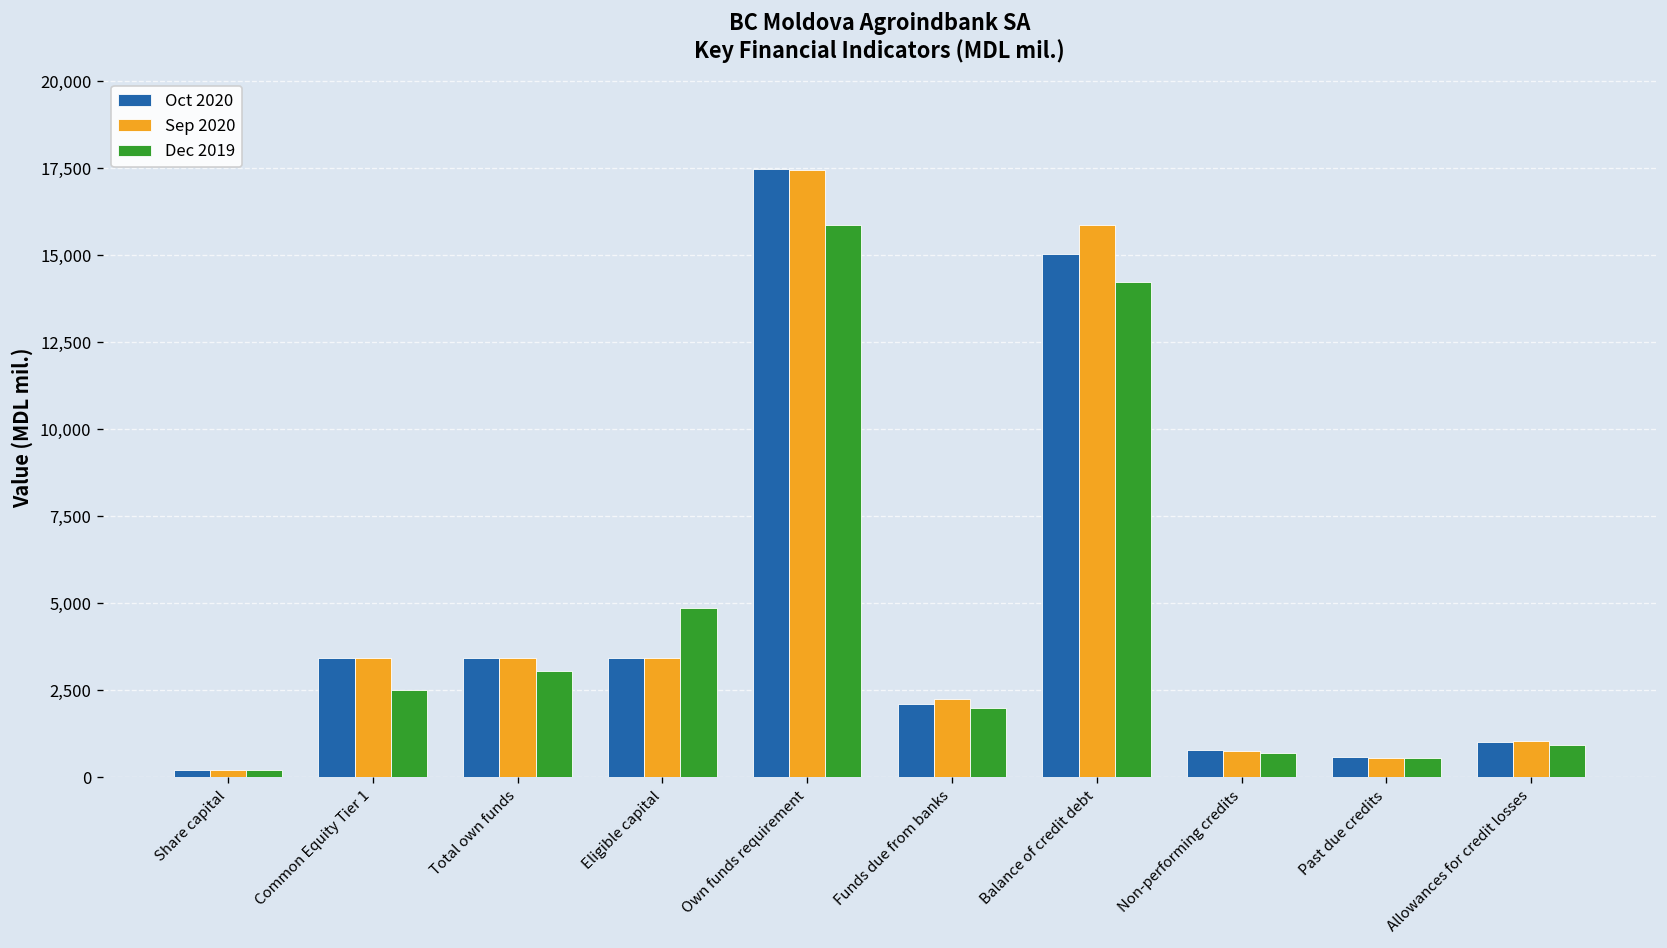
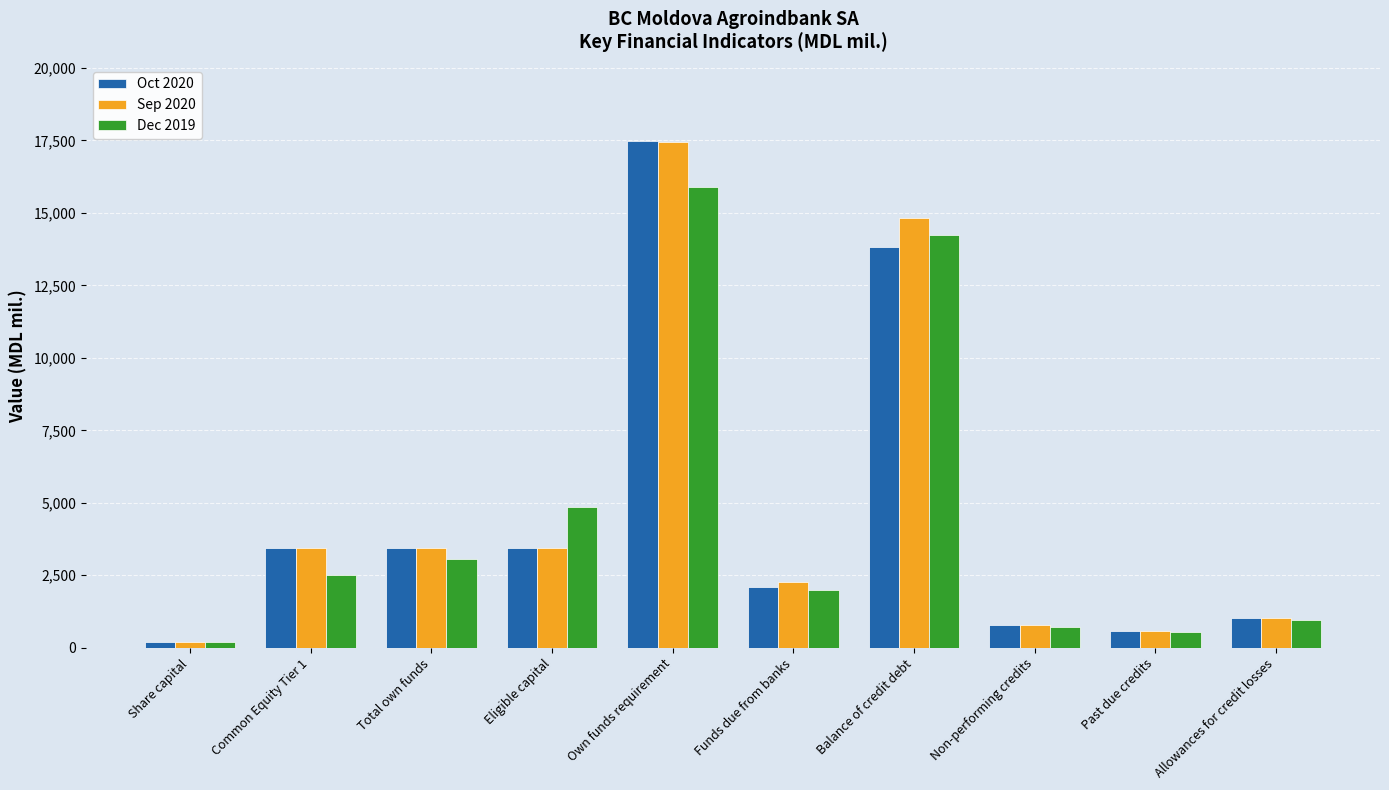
Oct 2020, Balance of credit debt: 15,100 -> 13,800
Sep 2020, Balance of credit debt: 15,900 -> 14,800
